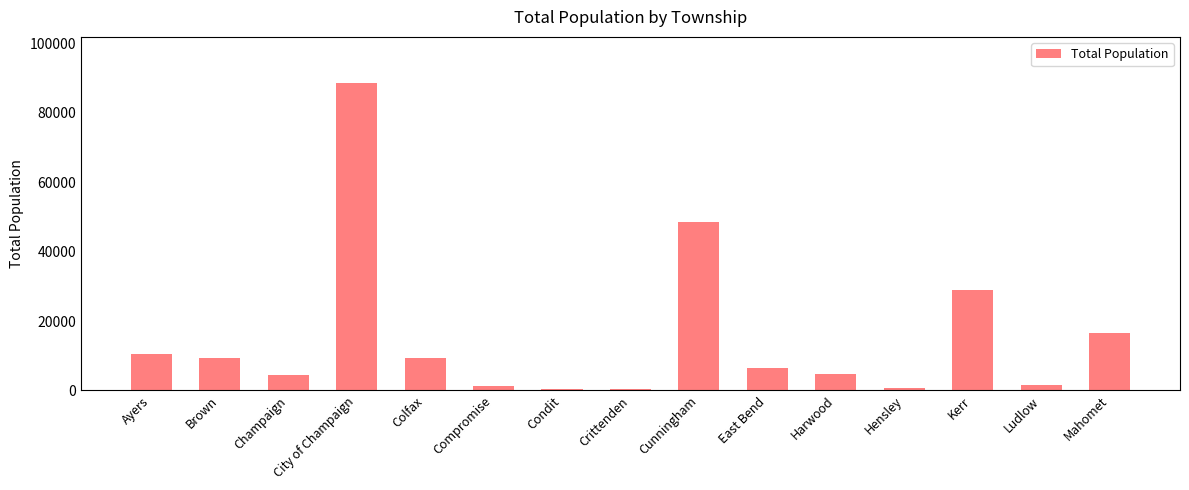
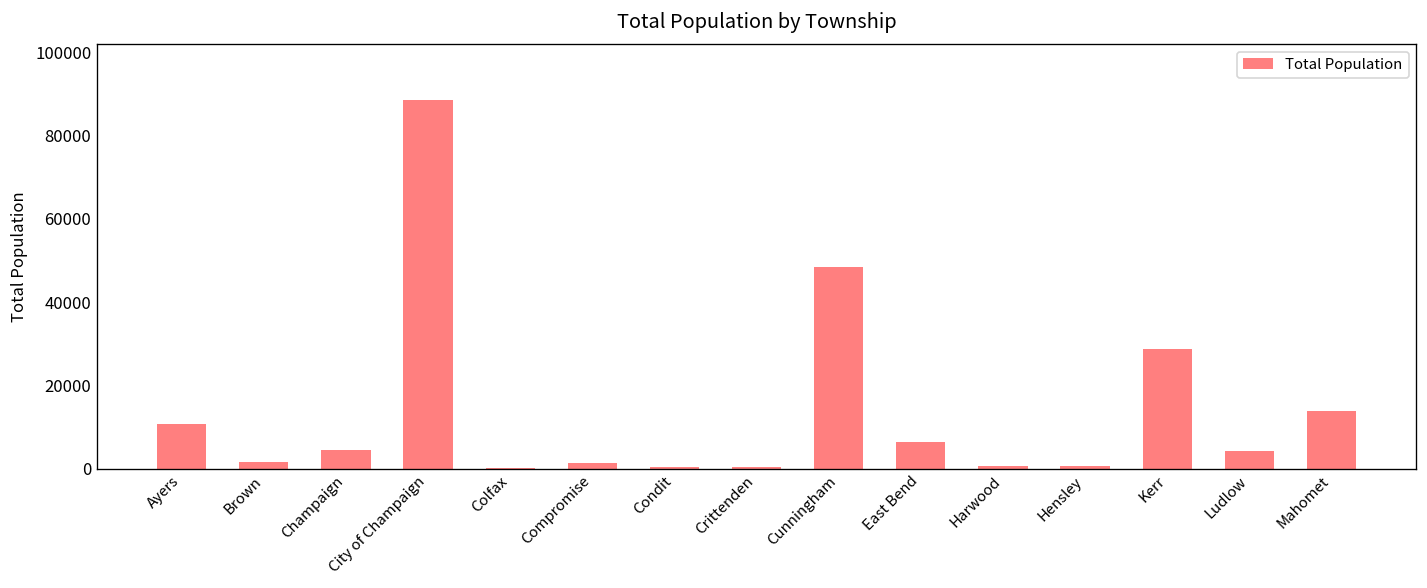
Brown: 9000 -> 2000
Colfax: 9000 -> 0
Harwood: 5000 -> 1000
Ludlow: 2000 -> 4000
Mahomet: 17000 -> 14000
